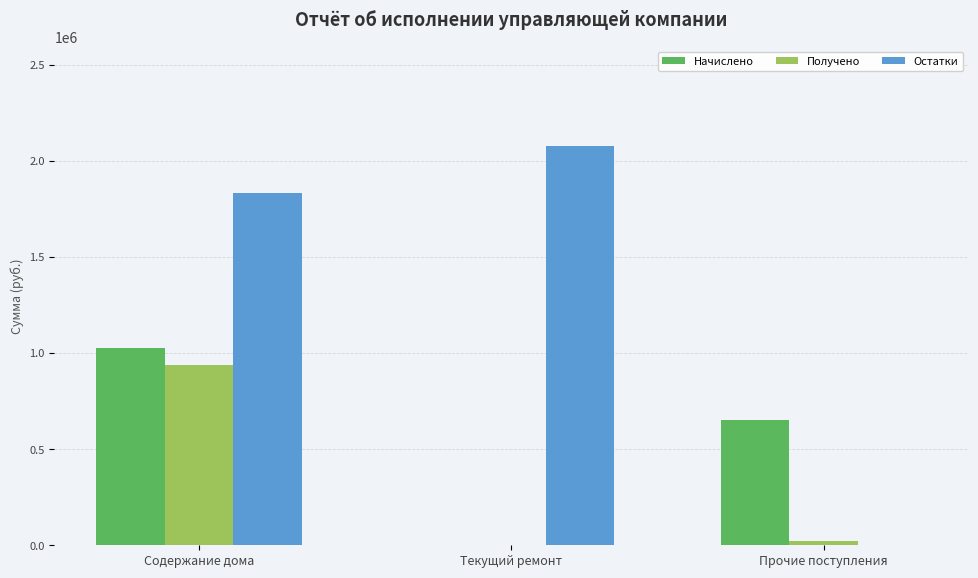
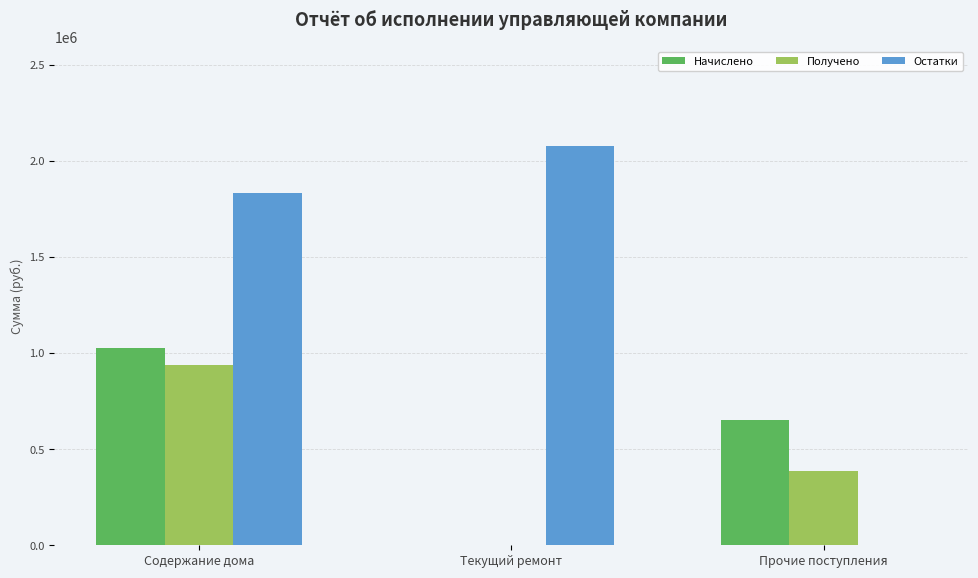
Получено, Прочие поступления: 20000 -> 390000
